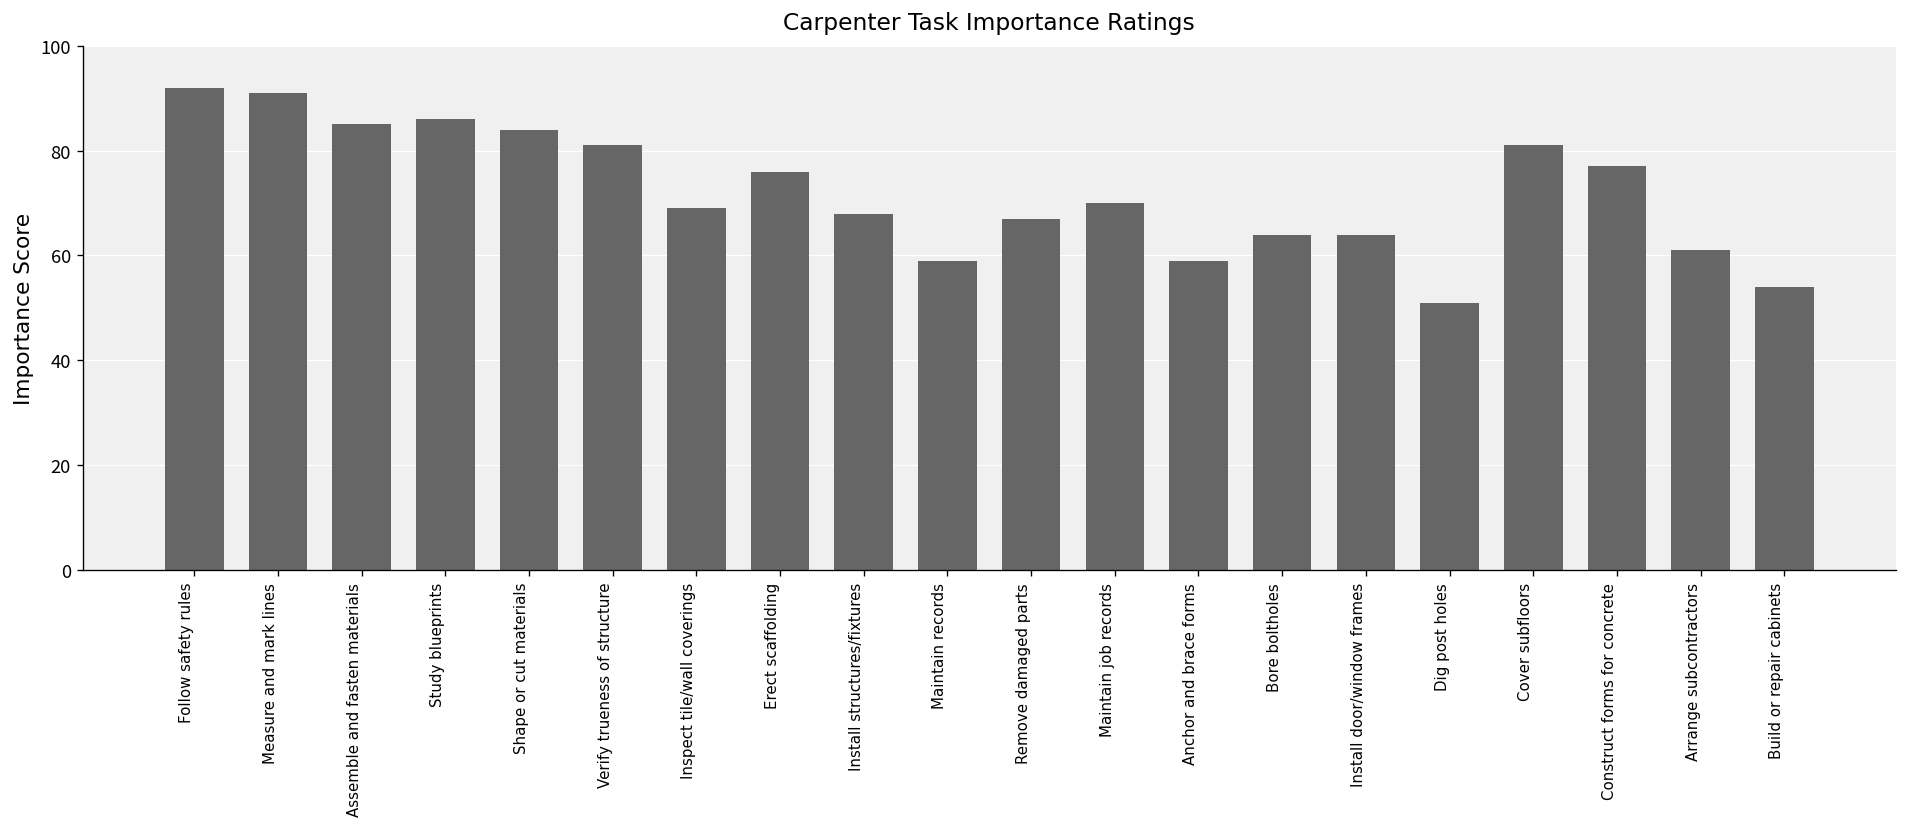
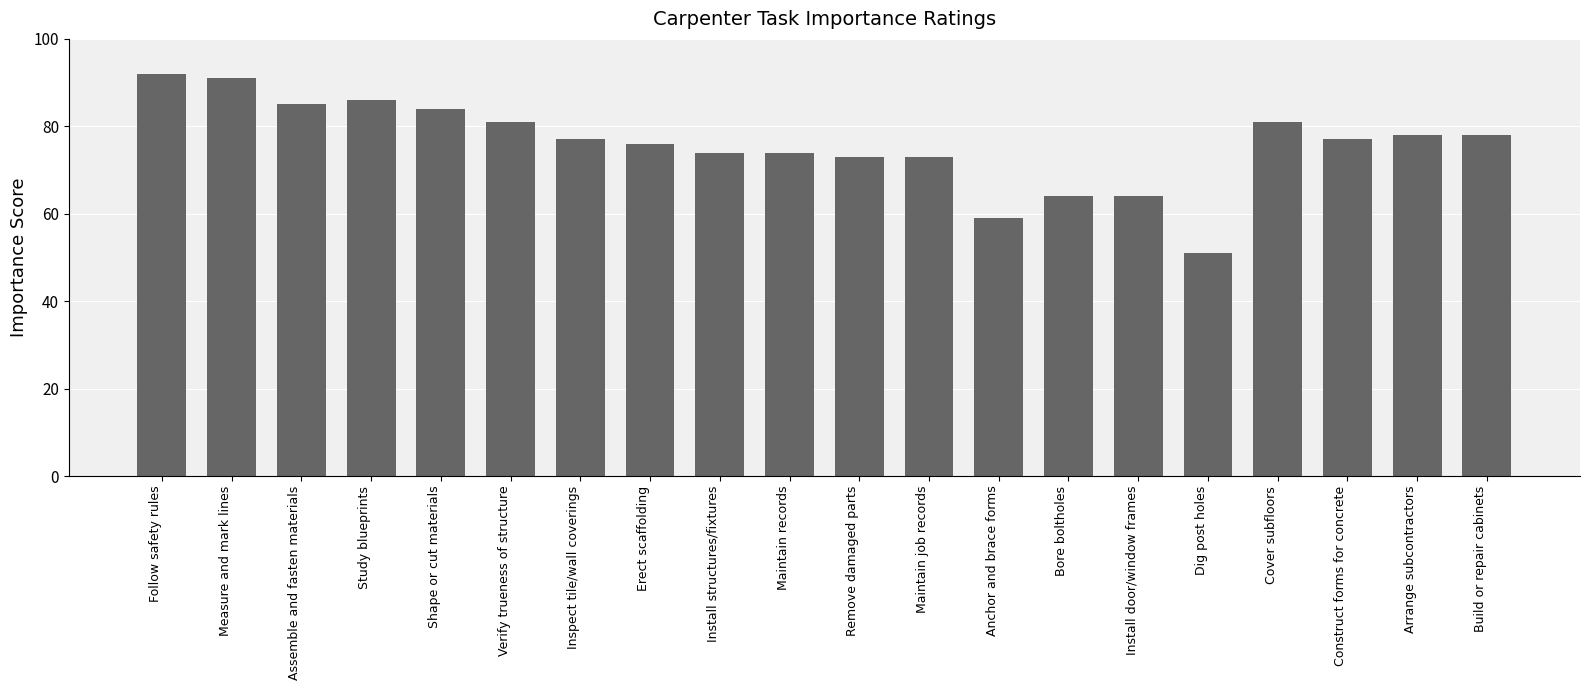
Inspect tile/wall coverings: 69 -> 77
Install structures/fixtures: 68 -> 74
Maintain records: 59 -> 74
Remove damaged parts: 67 -> 73
Maintain job records: 70 -> 73
Arrange subcontractors: 61 -> 78
Build or repair cabinets: 54 -> 78
